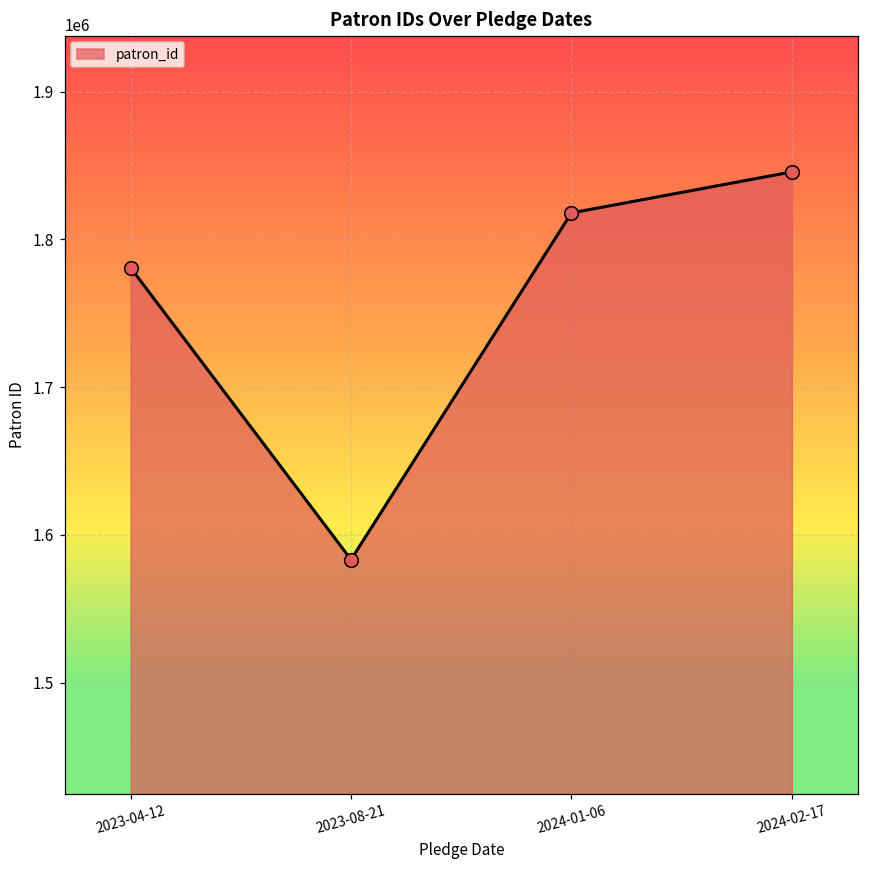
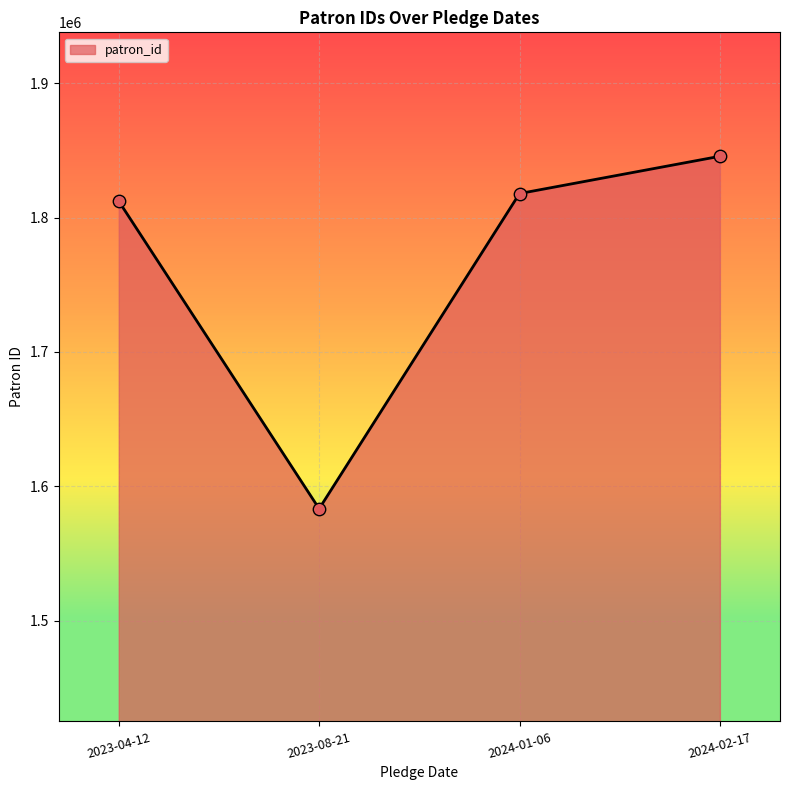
2023-04-12: 1781000 -> 1812000
